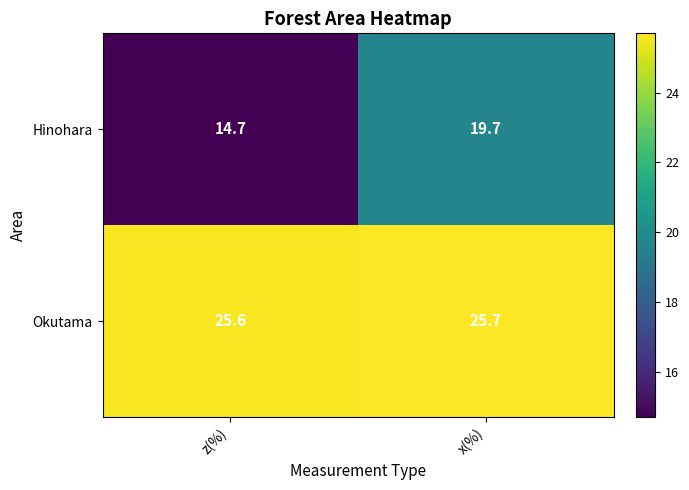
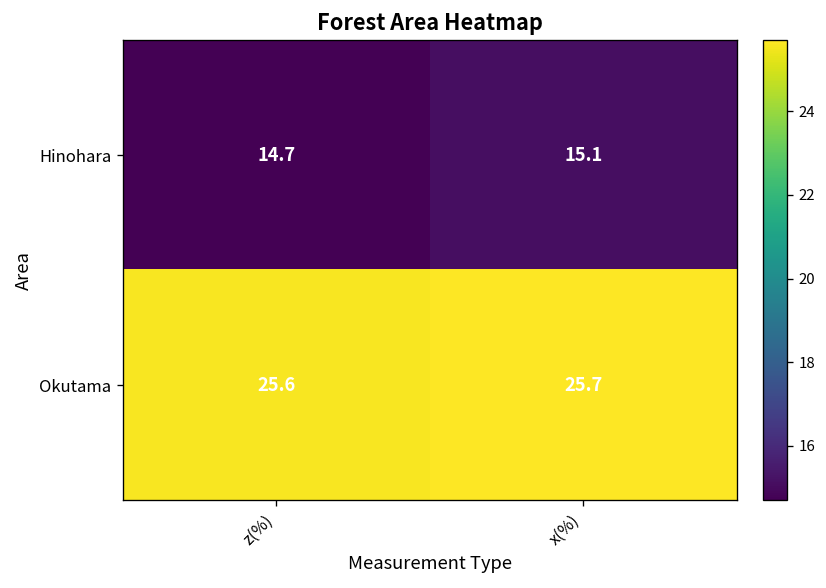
Hinohara, x(%): 19.7 -> 15.1
